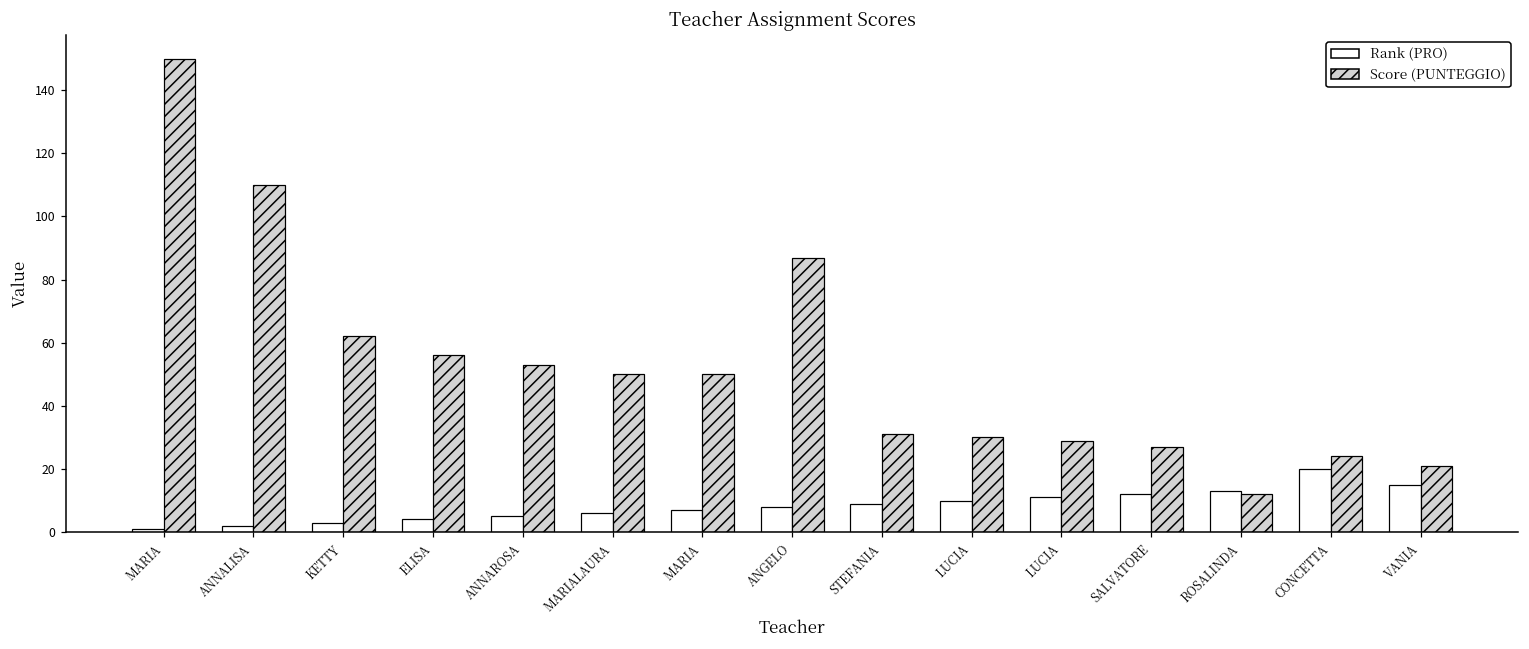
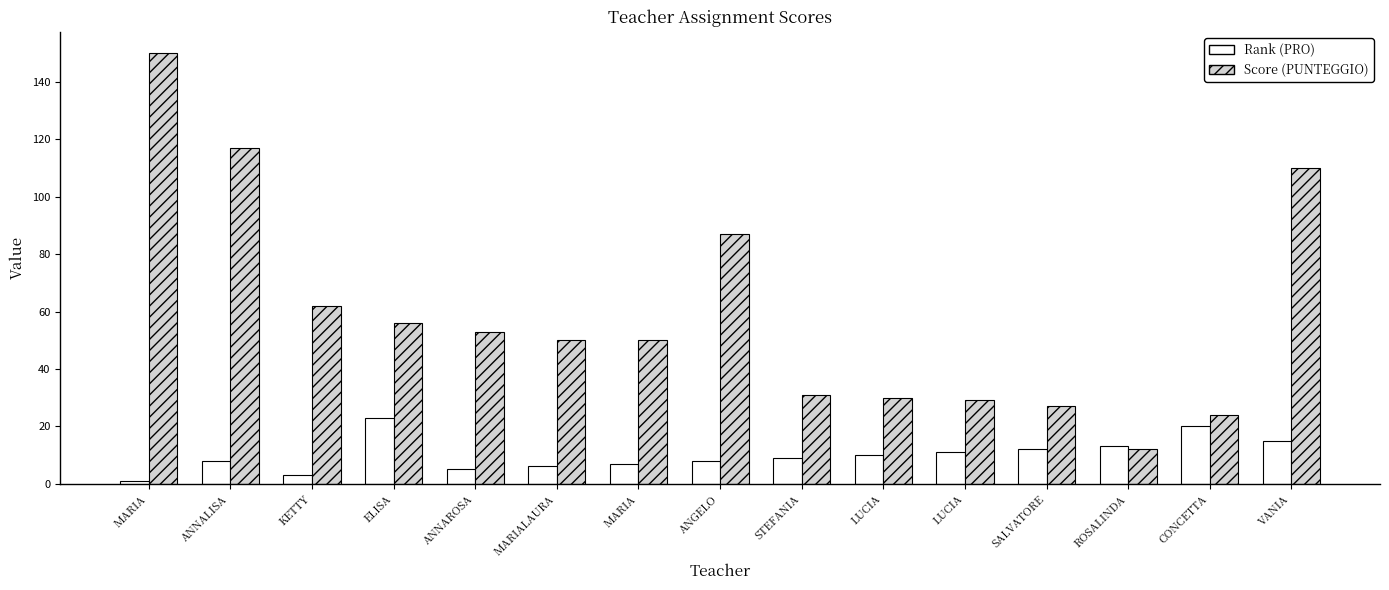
Rank (PRO), ANNALISA: 2 -> 8
Score (PUNTEGGIO), ANNALISA: 110 -> 117
Rank (PRO), ELISA: 4 -> 23
Score (PUNTEGGIO), VANIA: 21 -> 110
